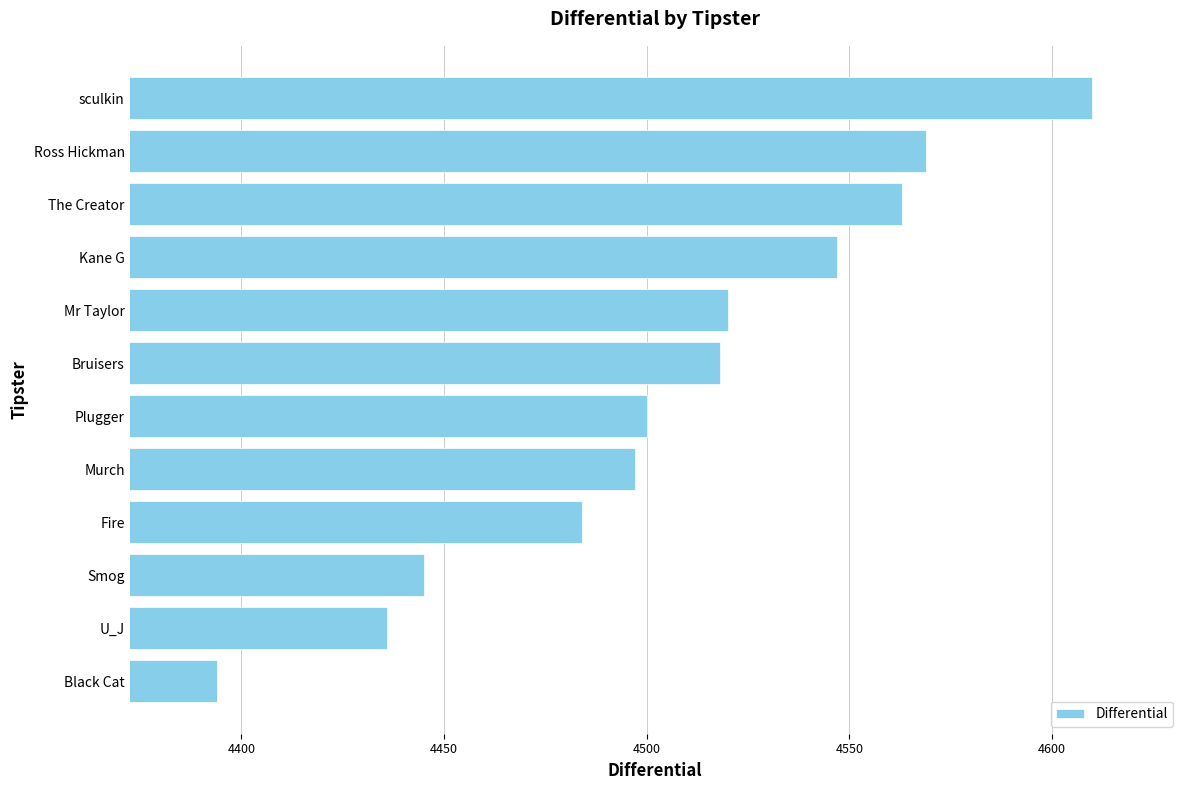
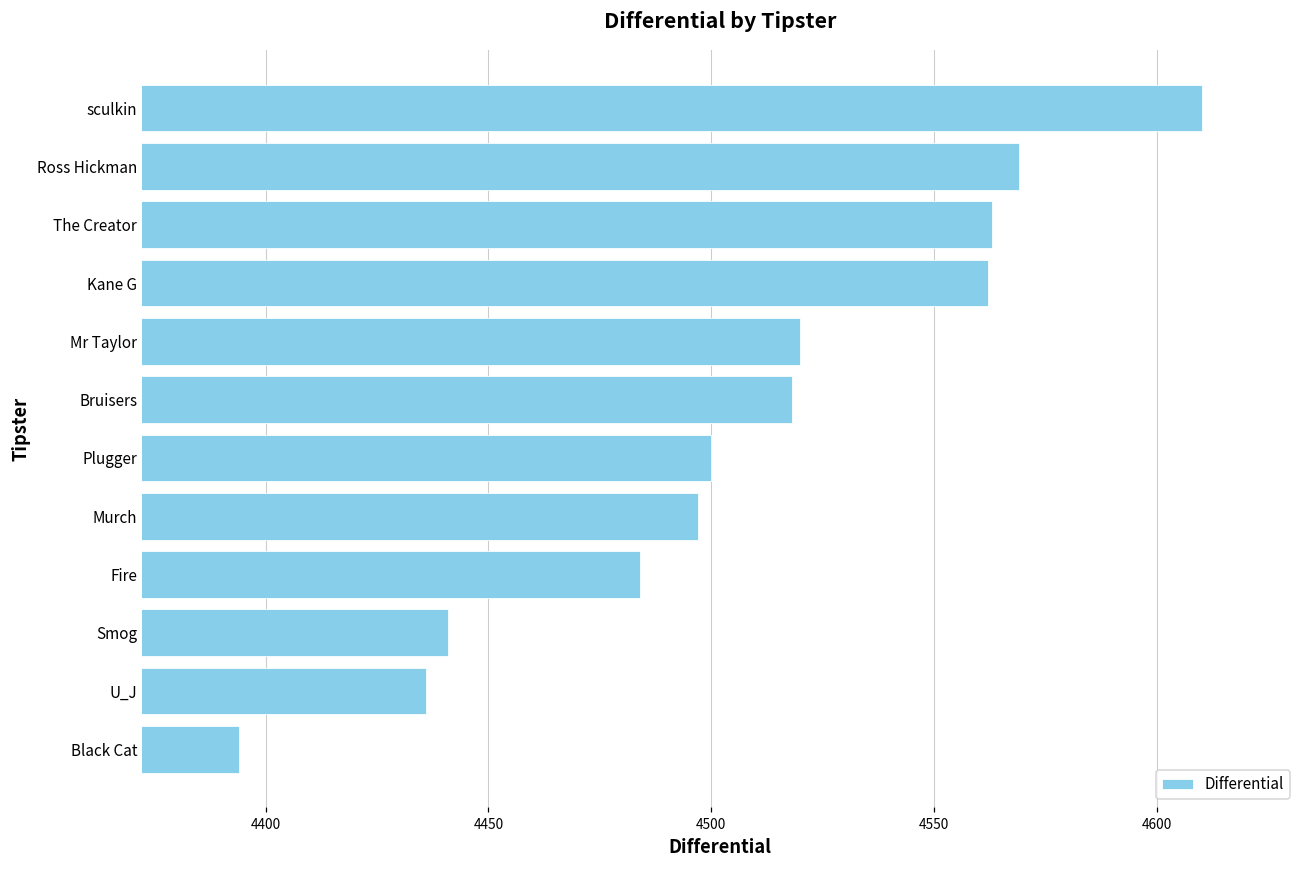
Kane G: 4547 -> 4562
Smog: 4445 -> 4441
